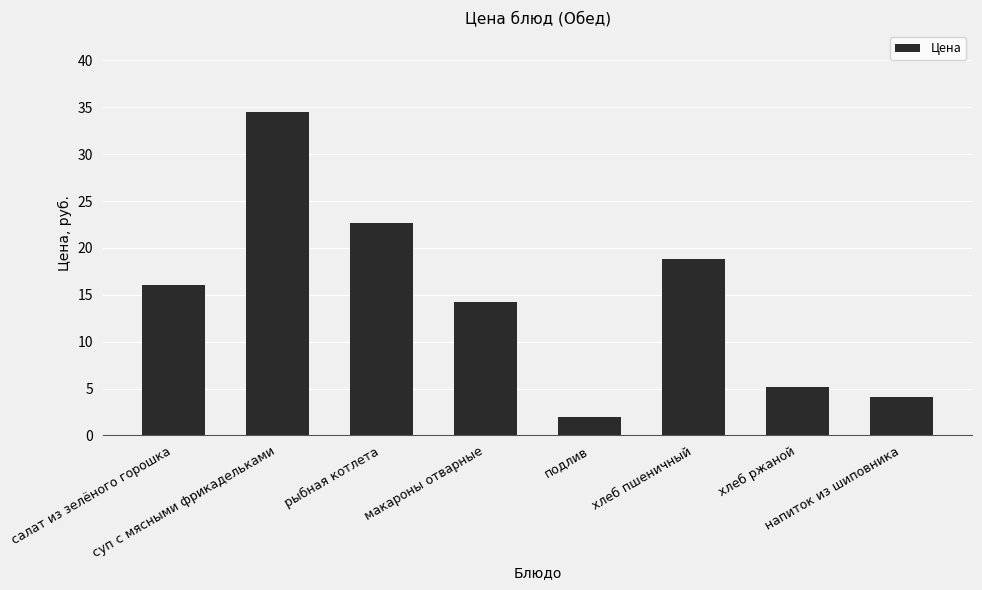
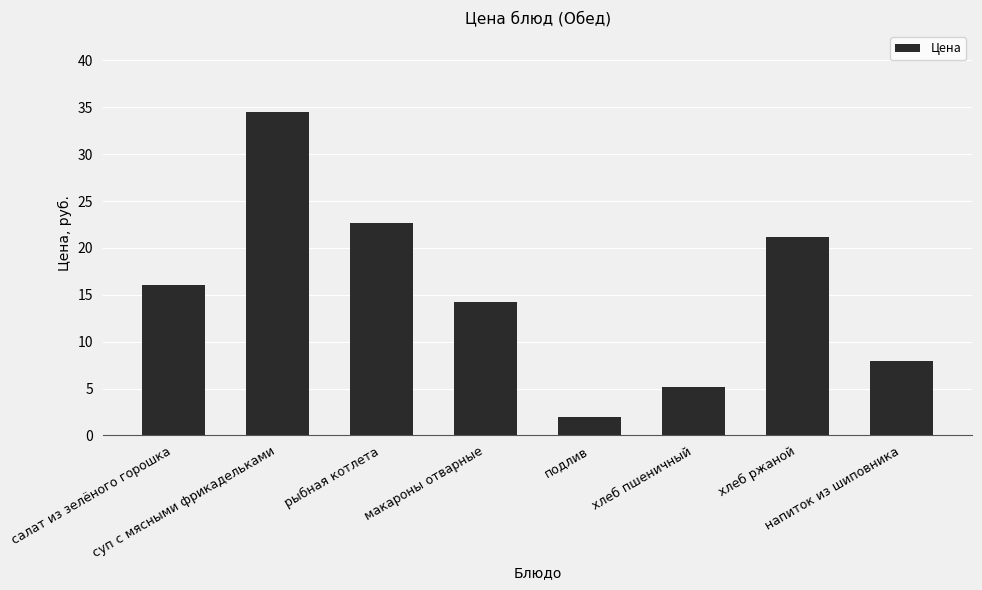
хлеб пшеничный: 19 -> 5
хлеб ржаной: 5 -> 21
напиток из шиповника: 4 -> 8
